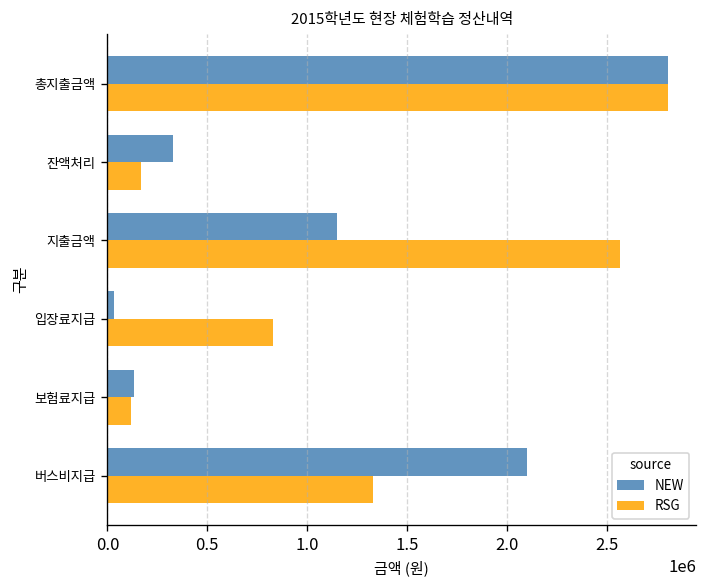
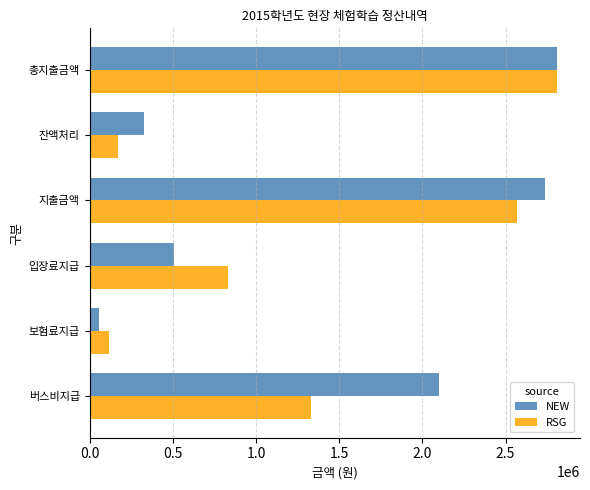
NEW, 지출금액: 1150000 -> 2740000
NEW, 입장료지급: 30000 -> 510000
NEW, 보험료지급: 130000 -> 60000
